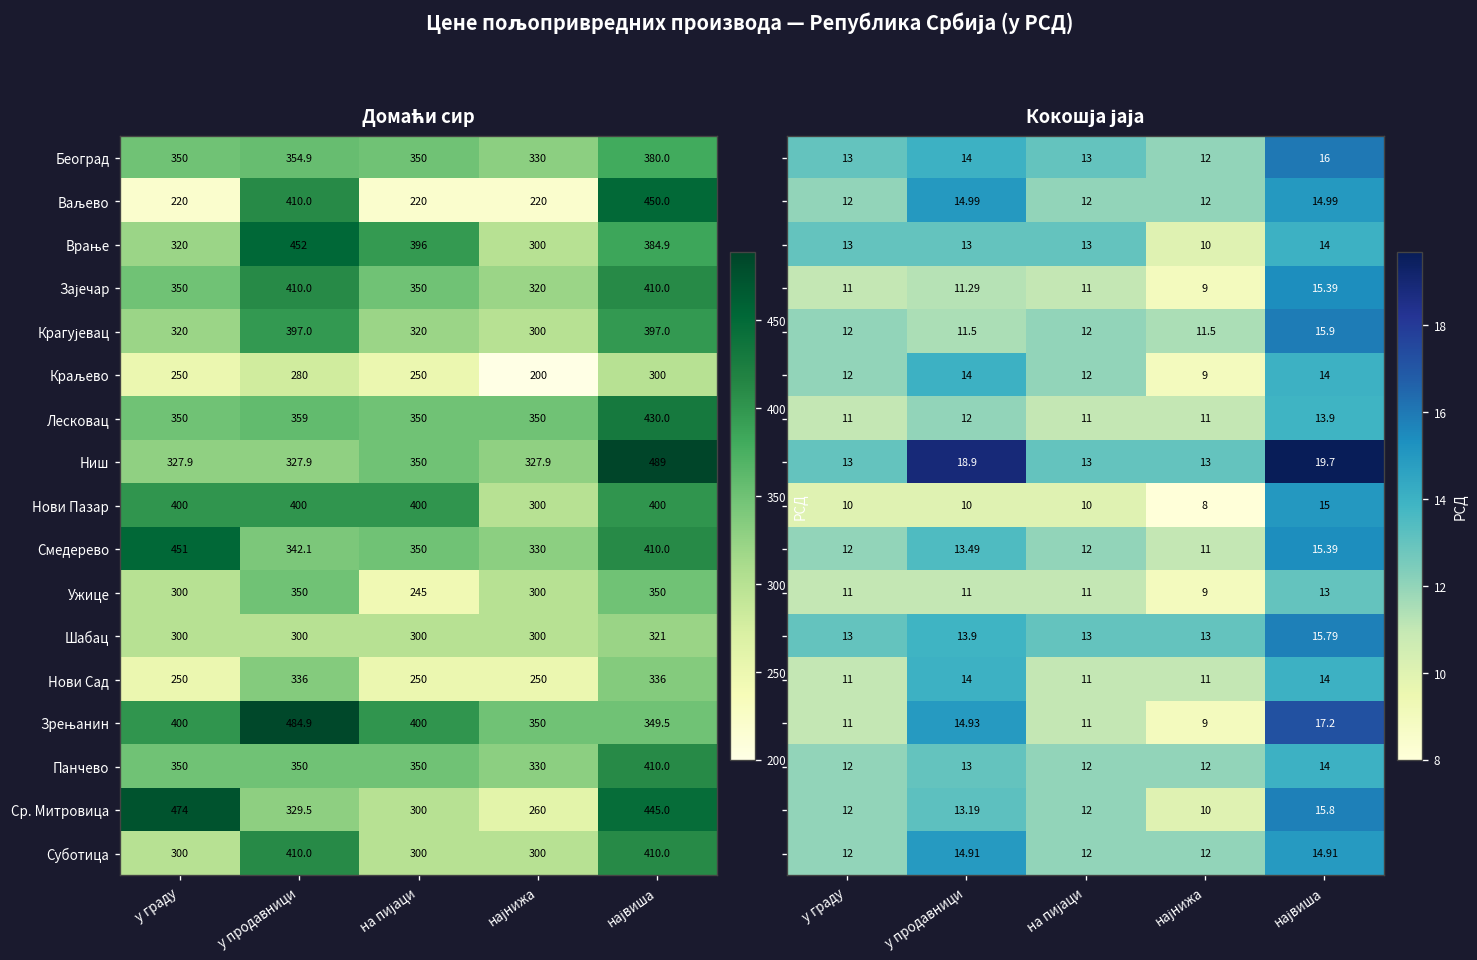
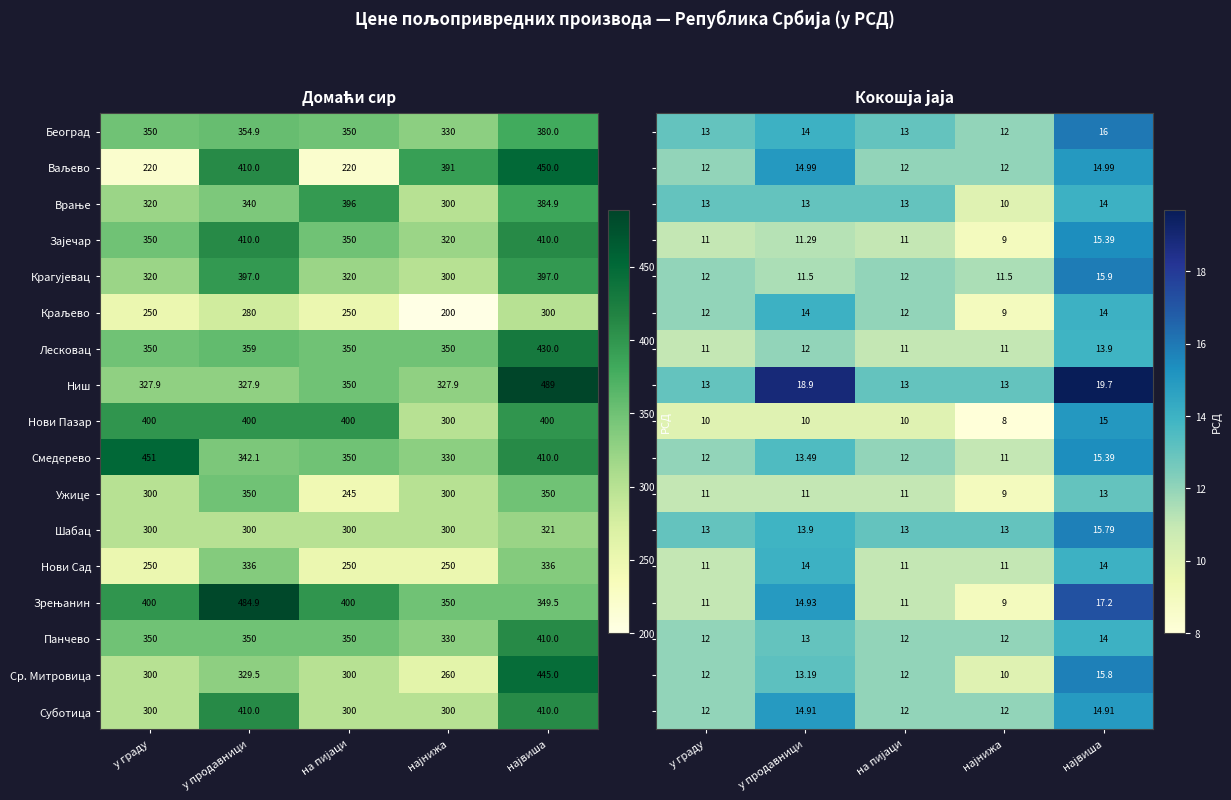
Домаћи сир, Ваљево, најнижа: 220 -> 391
Домаћи сир, Врање, у продавници: 452 -> 340
Домаћи сир, Ср. Митровица, у граду: 474 -> 300
